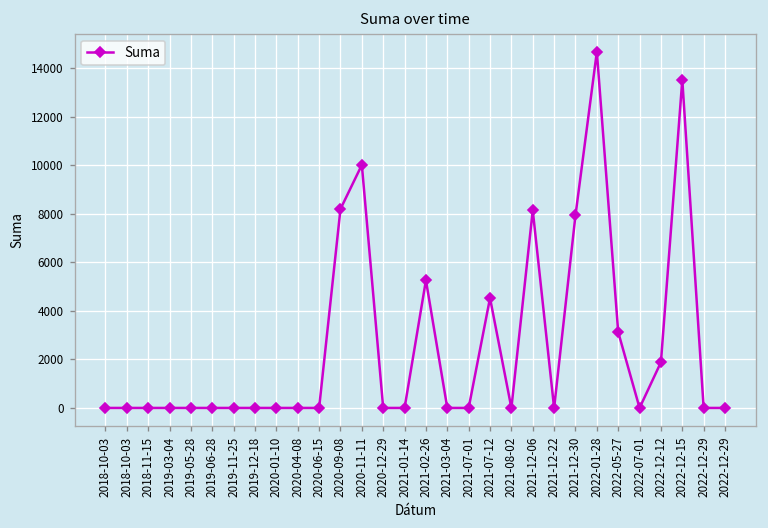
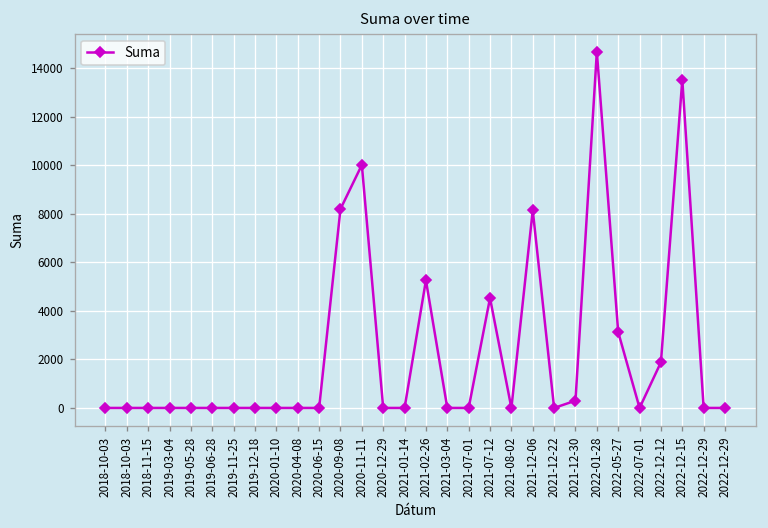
2021-12-30: 7900 -> 300
